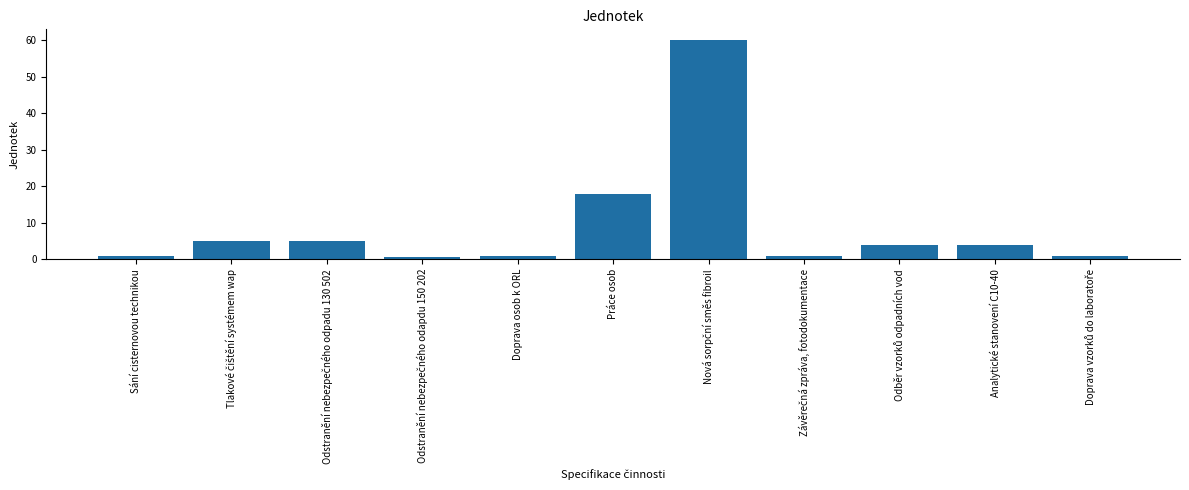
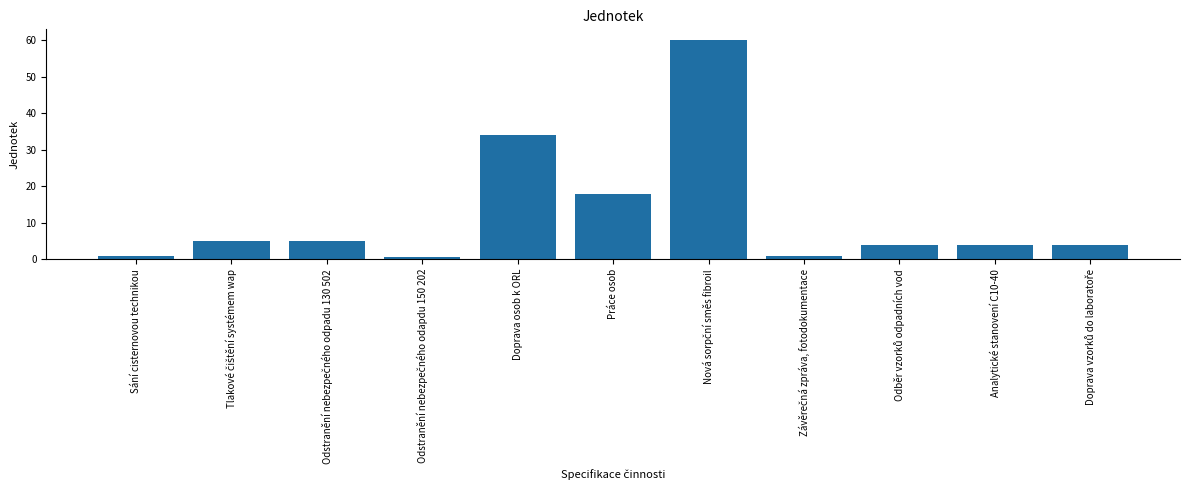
Doprava osob k ORL: 1 -> 34
Doprava vzorků do laboratoře: 1 -> 4
